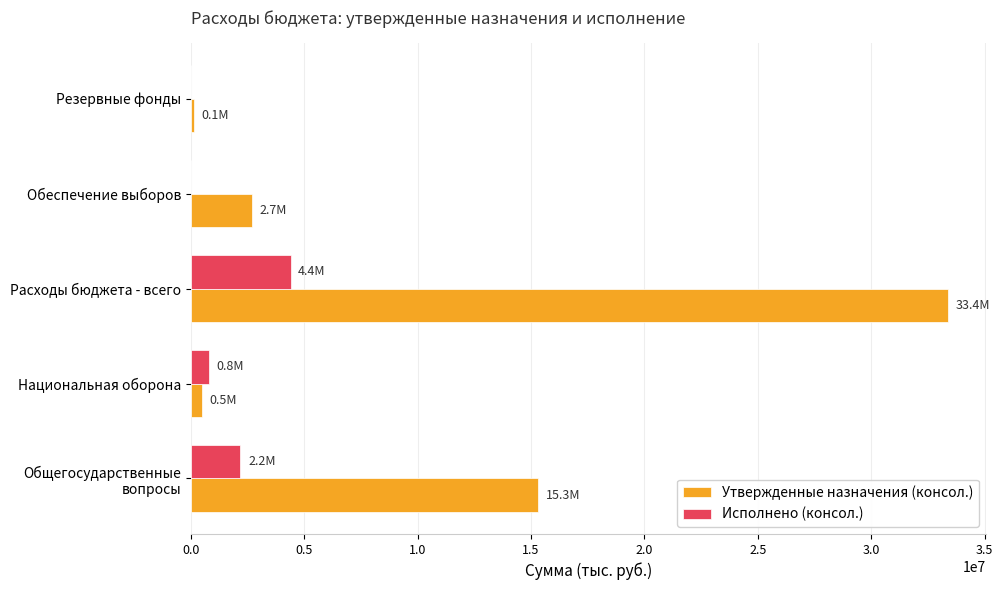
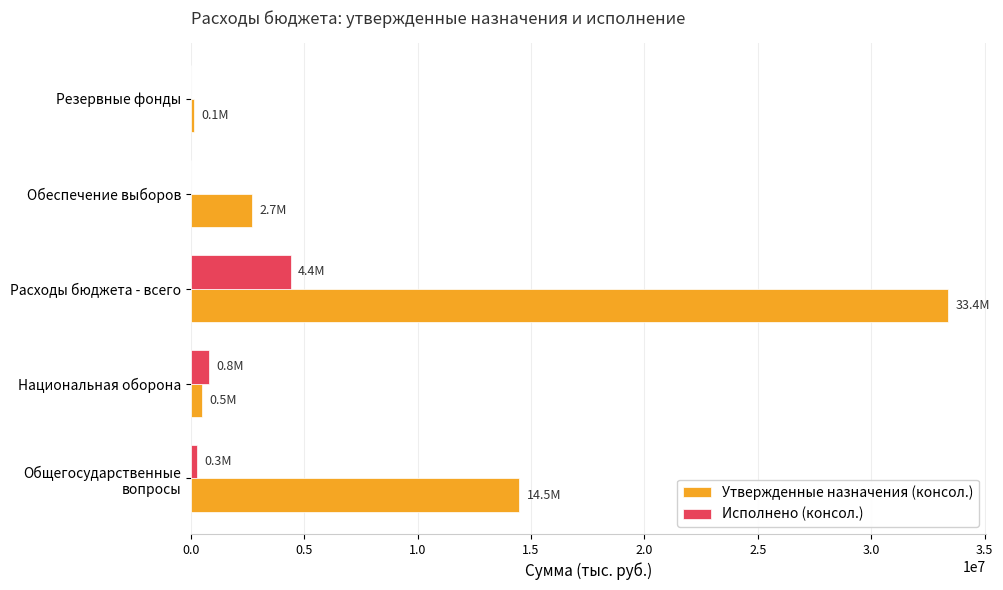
Исполнено (консол.), Общегосударственные вопросы: 2.2M -> 0.3M
Утвержденные назначения (консол.), Общегосударственные вопросы: 15.3M -> 14.5M
